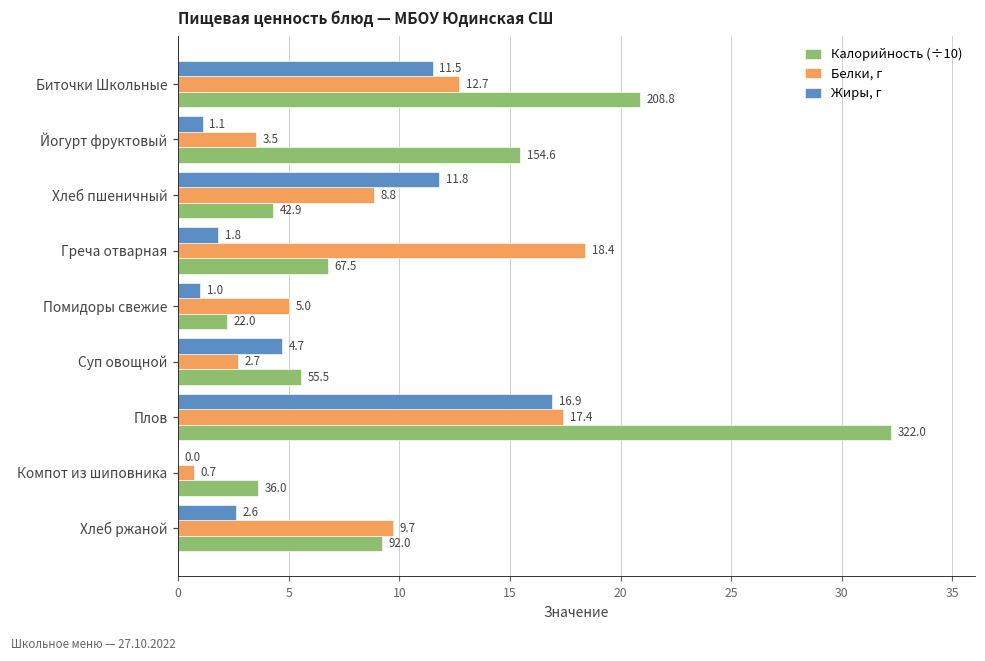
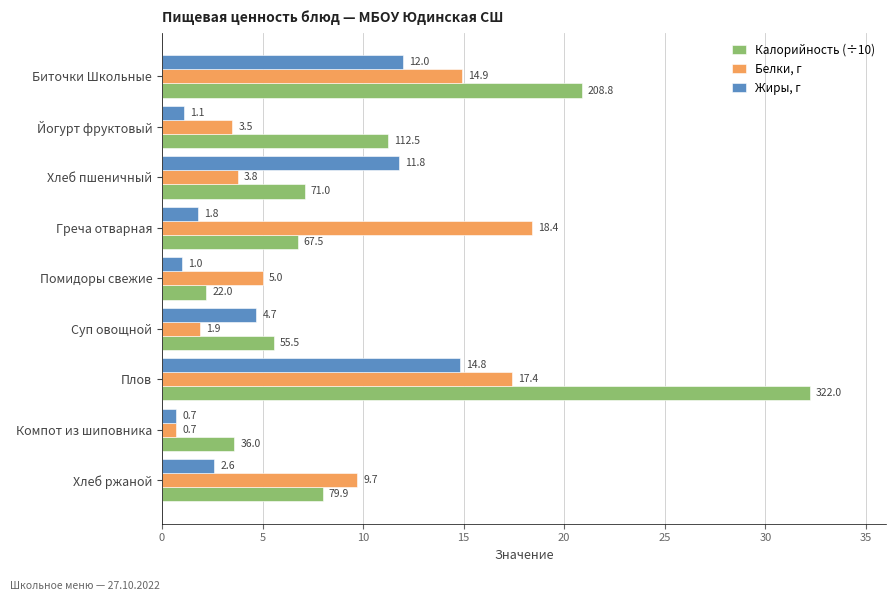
Жиры, г, Биточки Школьные: 11.5 -> 12.0
Белки, г, Биточки Школьные: 12.7 -> 14.9
Калорийность (÷10), Йогурт фруктовый: 154.6 -> 112.5
Белки, г, Хлеб пшеничный: 8.8 -> 3.8
Калорийность (÷10), Хлеб пшеничный: 42.9 -> 71.0
Белки, г, Суп овощной: 2.7 -> 1.9
Жиры, г, Плов: 16.9 -> 14.8
Жиры, г, Компот из шиповника: 0.0 -> 0.7
Калорийность (÷10), Хлеб ржаной: 92.0 -> 79.9
